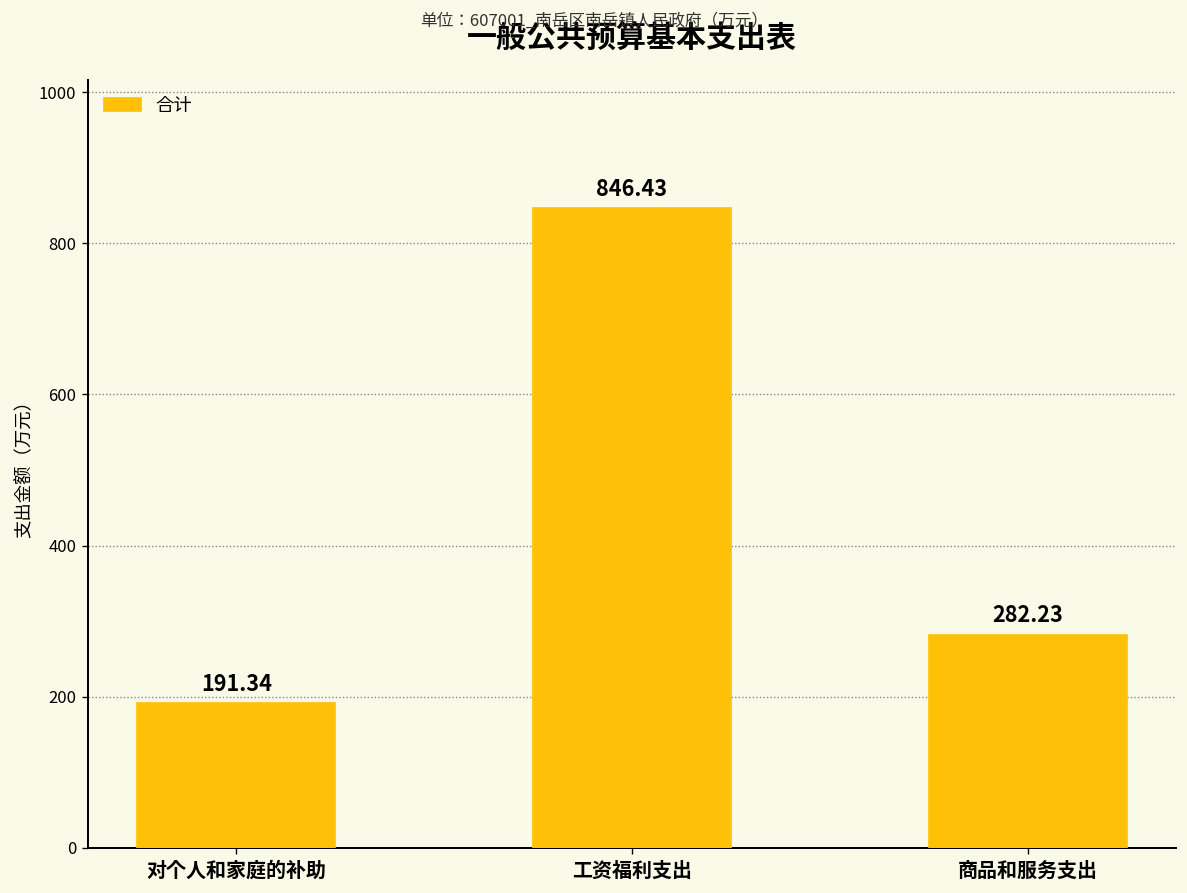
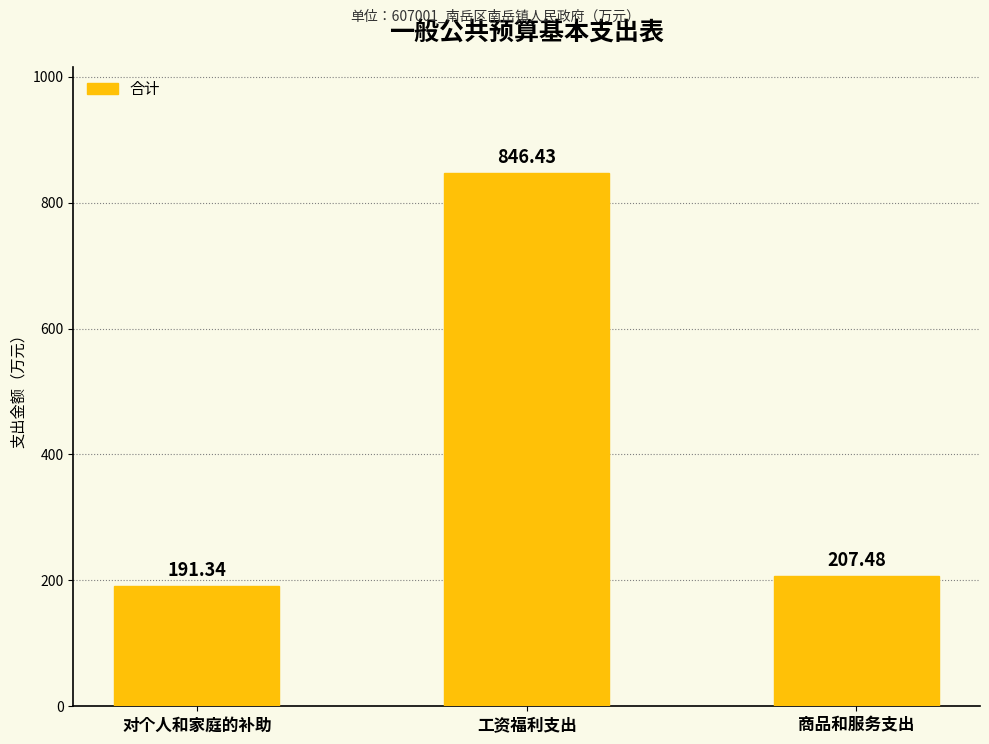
商品和服务支出: 282.23 -> 207.48
